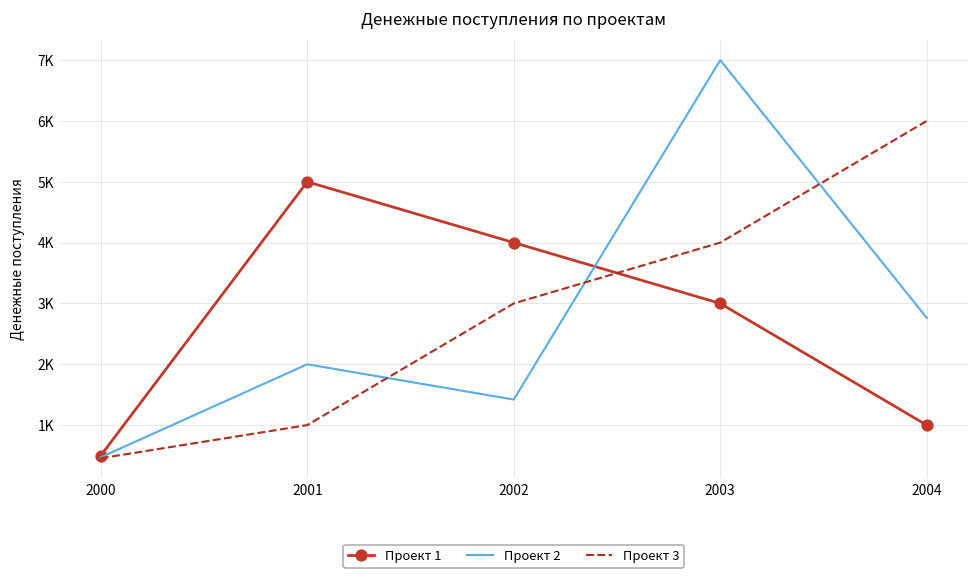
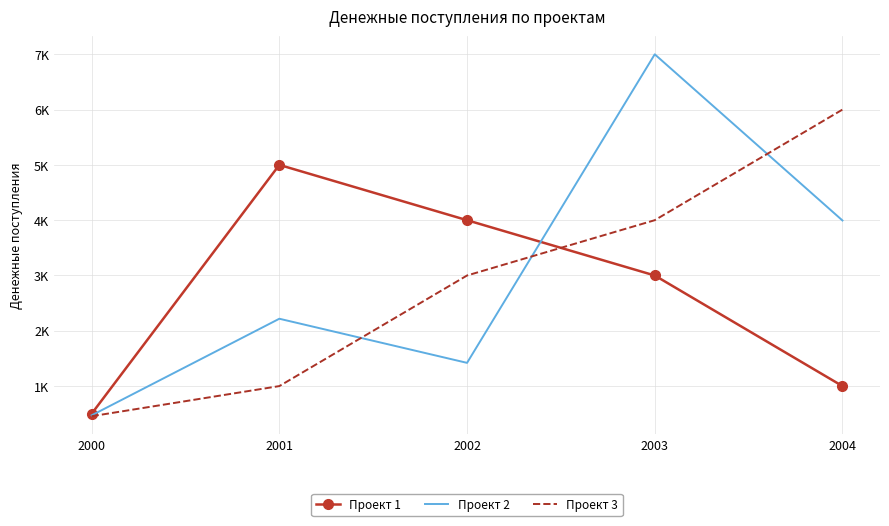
Проект 2, 2001: 2000 -> 2200
Проект 2, 2004: 2800 -> 4000
